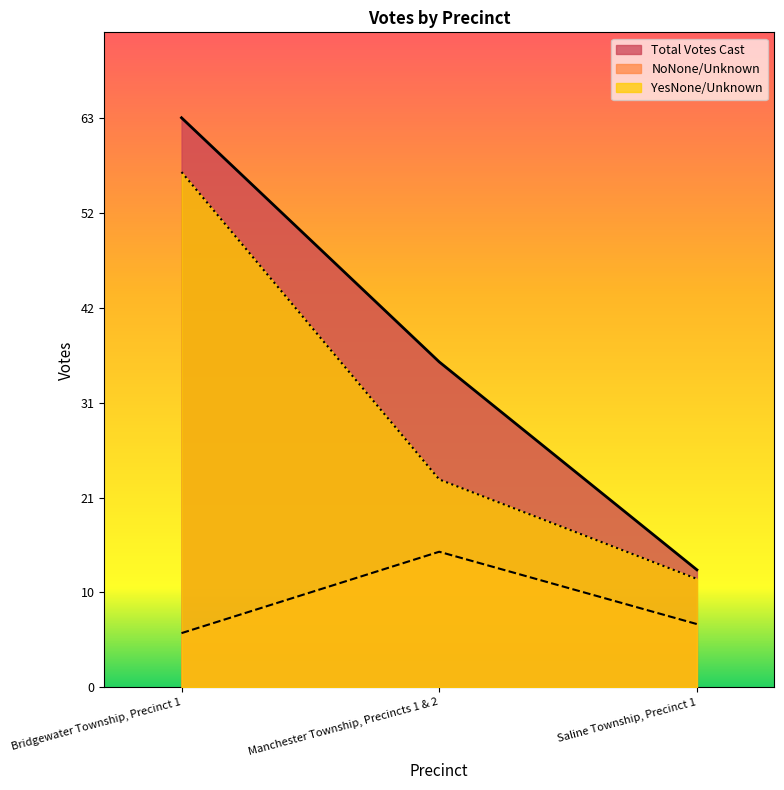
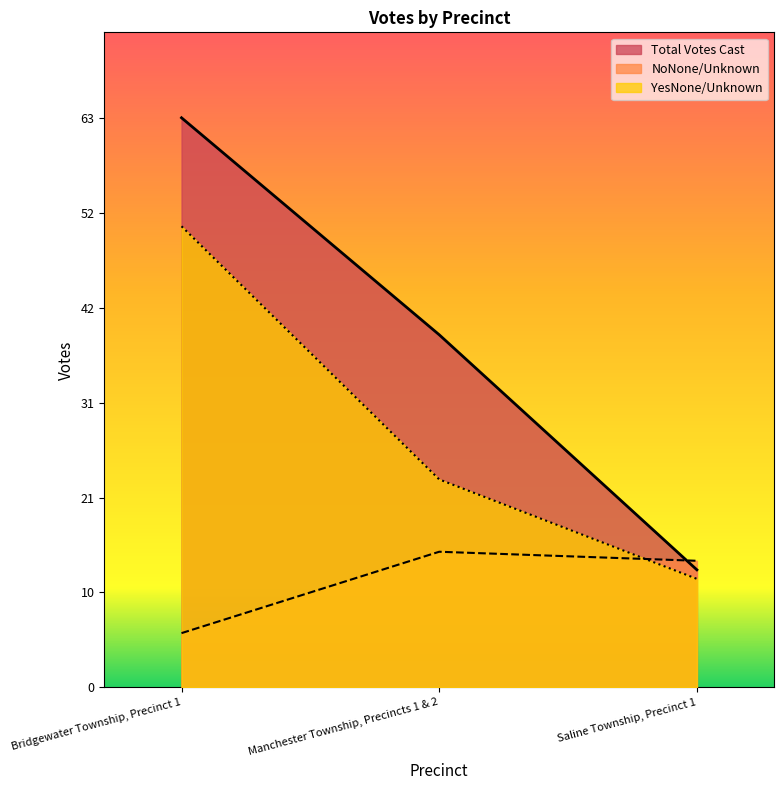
YesNone/Unknown, Bridgewater Township, Precinct 1: 57 -> 51
Total Votes Cast, Manchester Township, Precincts 1 & 2: 36 -> 39
NoNone/Unknown, Saline Township, Precinct 1: 7 -> 14
